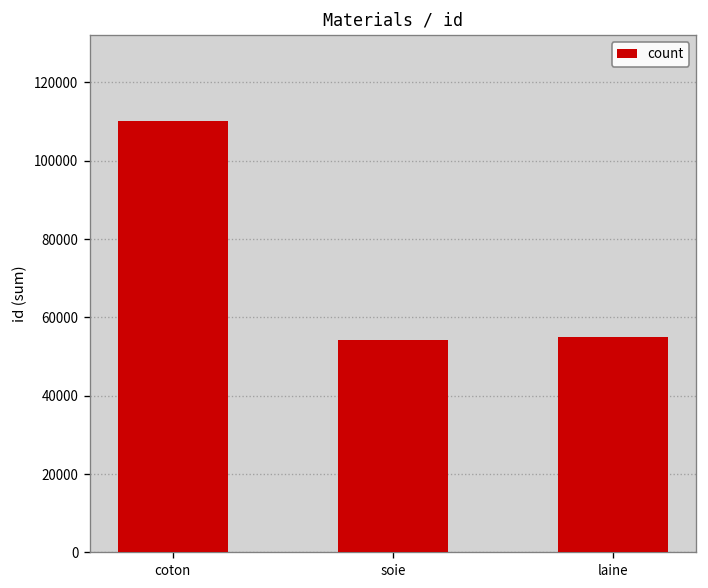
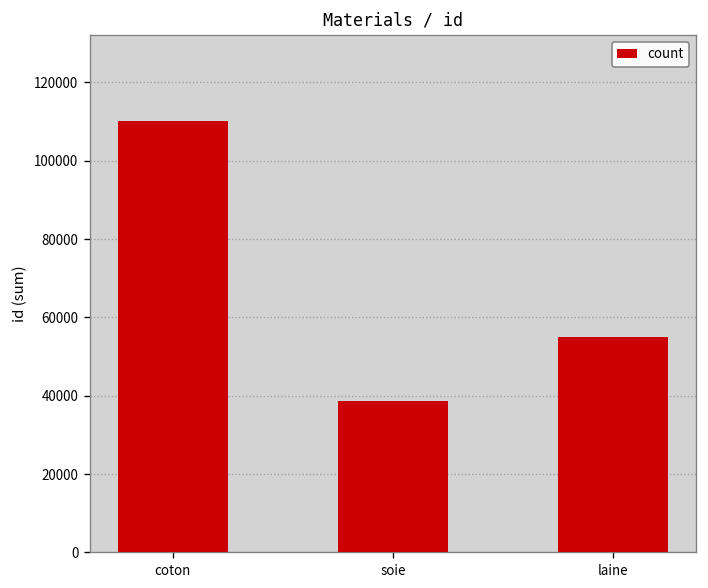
soie: 54000 -> 39000
